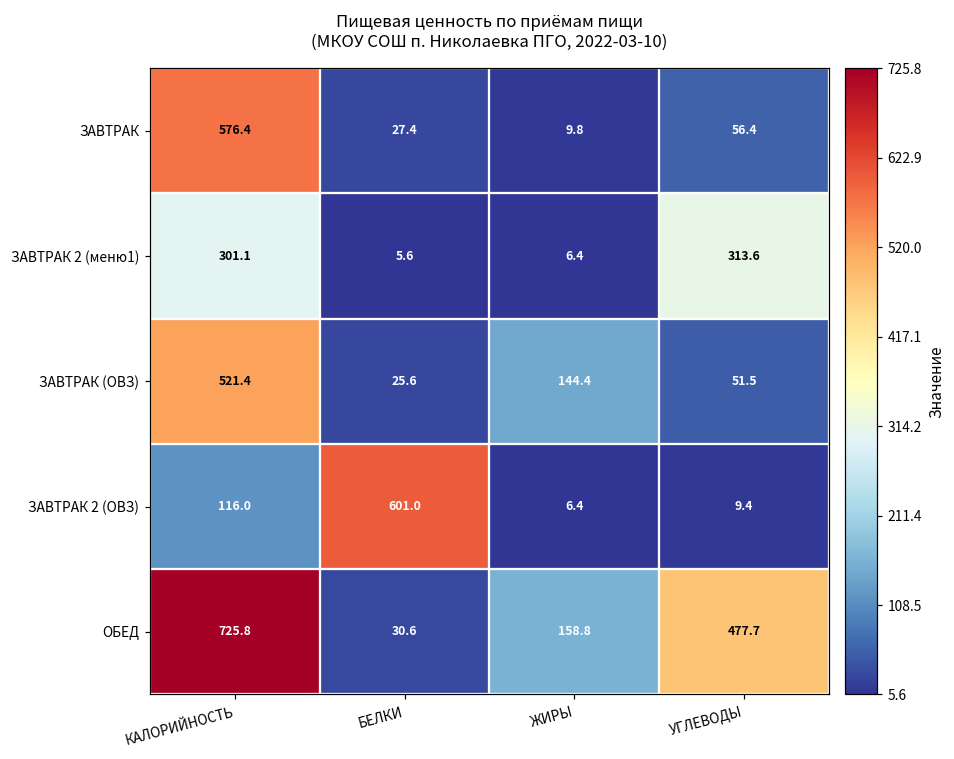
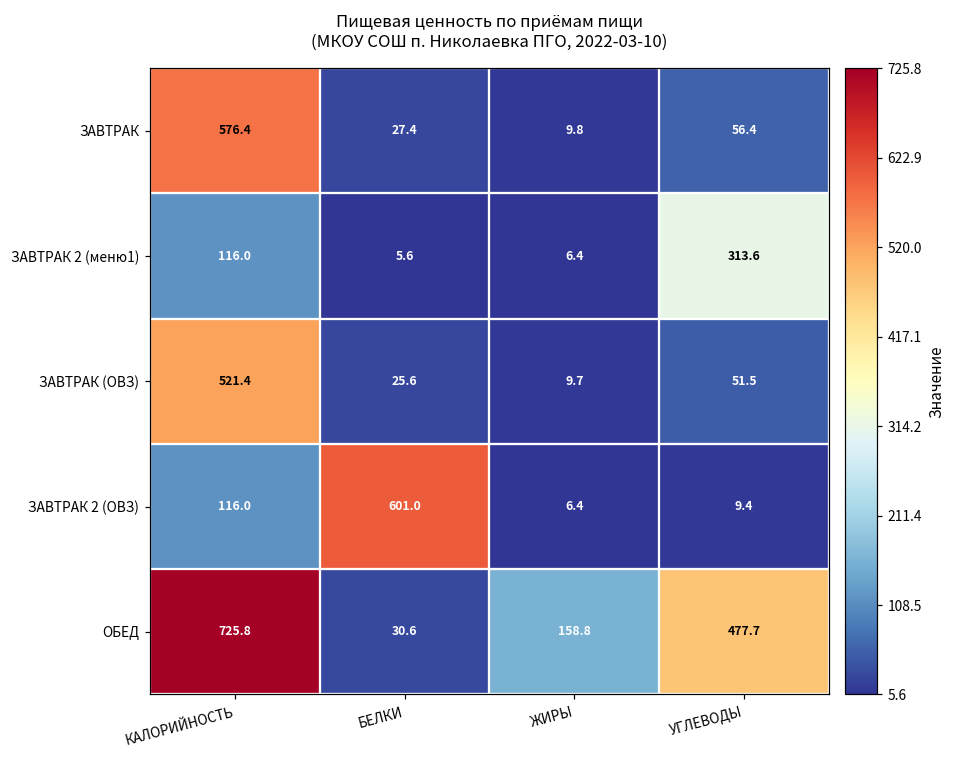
ЗАВТРАК 2 (меню1), КАЛОРИЙНОСТЬ: 301.1 -> 116.0
ЗАВТРАК (ОВЗ), ЖИРЫ: 144.4 -> 9.7
